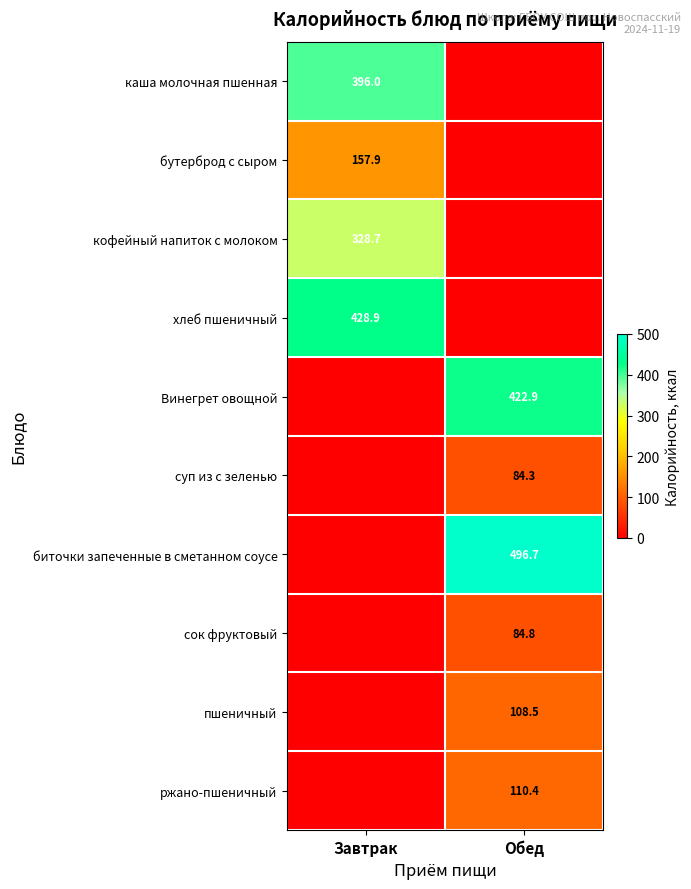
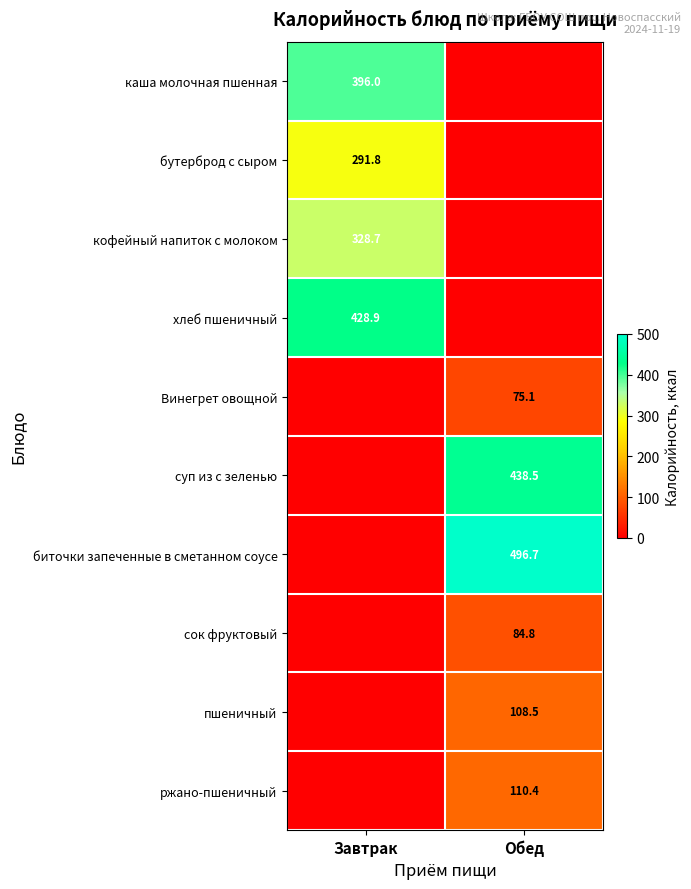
бутерброд с сыром, Завтрак: 157.9 -> 291.8
Винегрет овощной, Обед: 422.9 -> 75.1
суп из с зеленью, Обед: 84.3 -> 438.5
